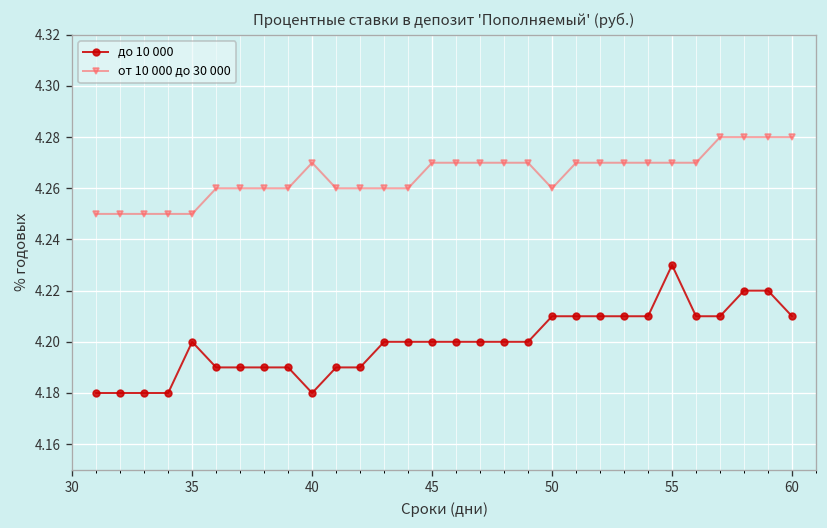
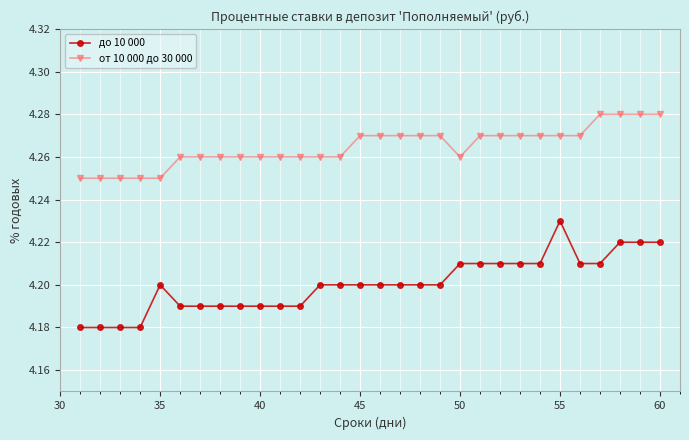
до 10 000, 40: 4.18 -> 4.19
от 10 000 до 30 000, 40: 4.27 -> 4.26
до 10 000, 60: 4.21 -> 4.22
